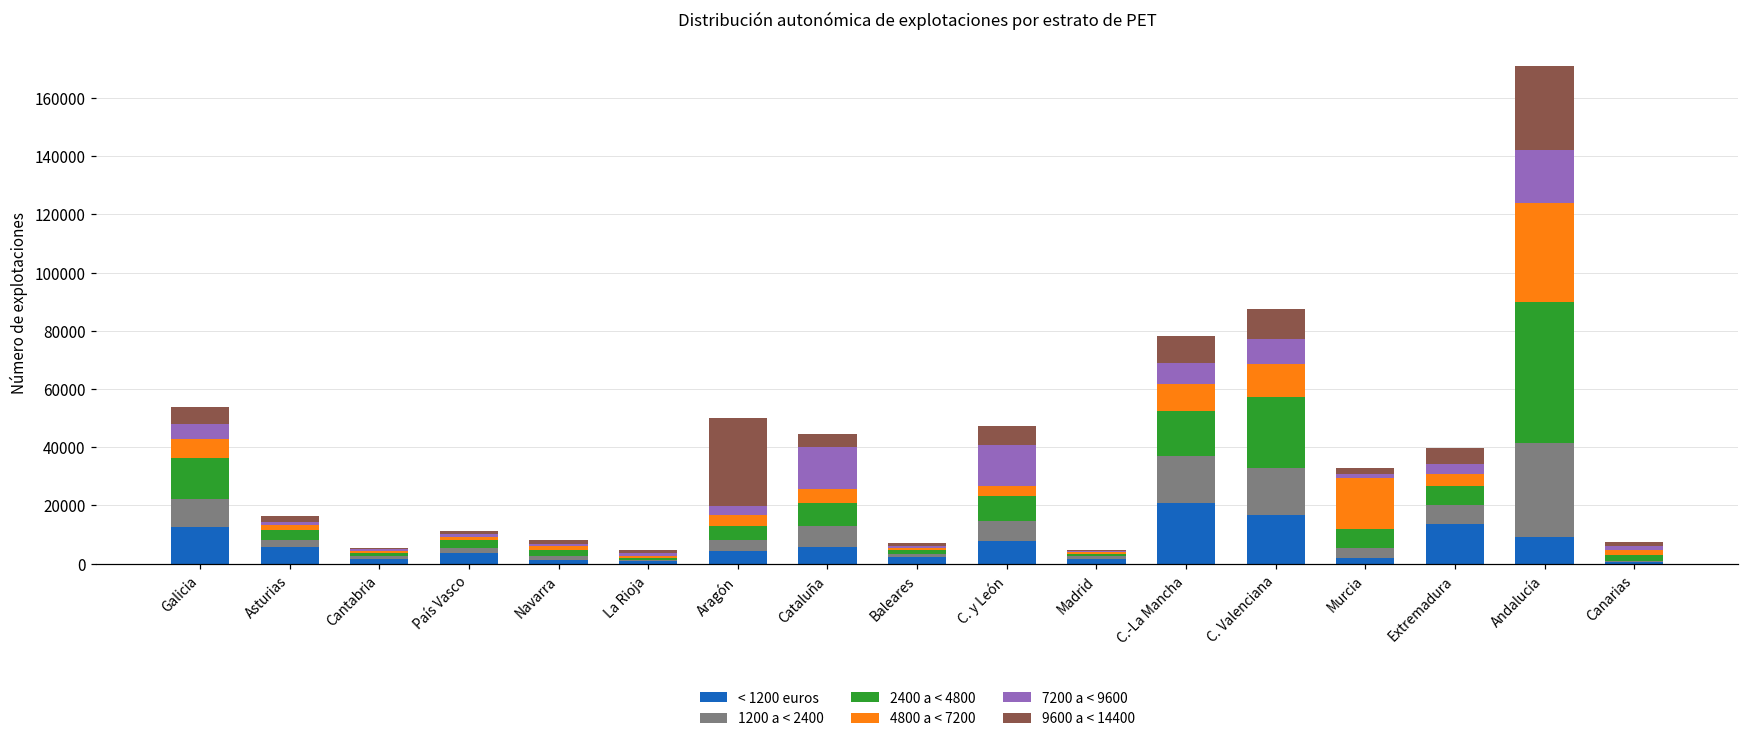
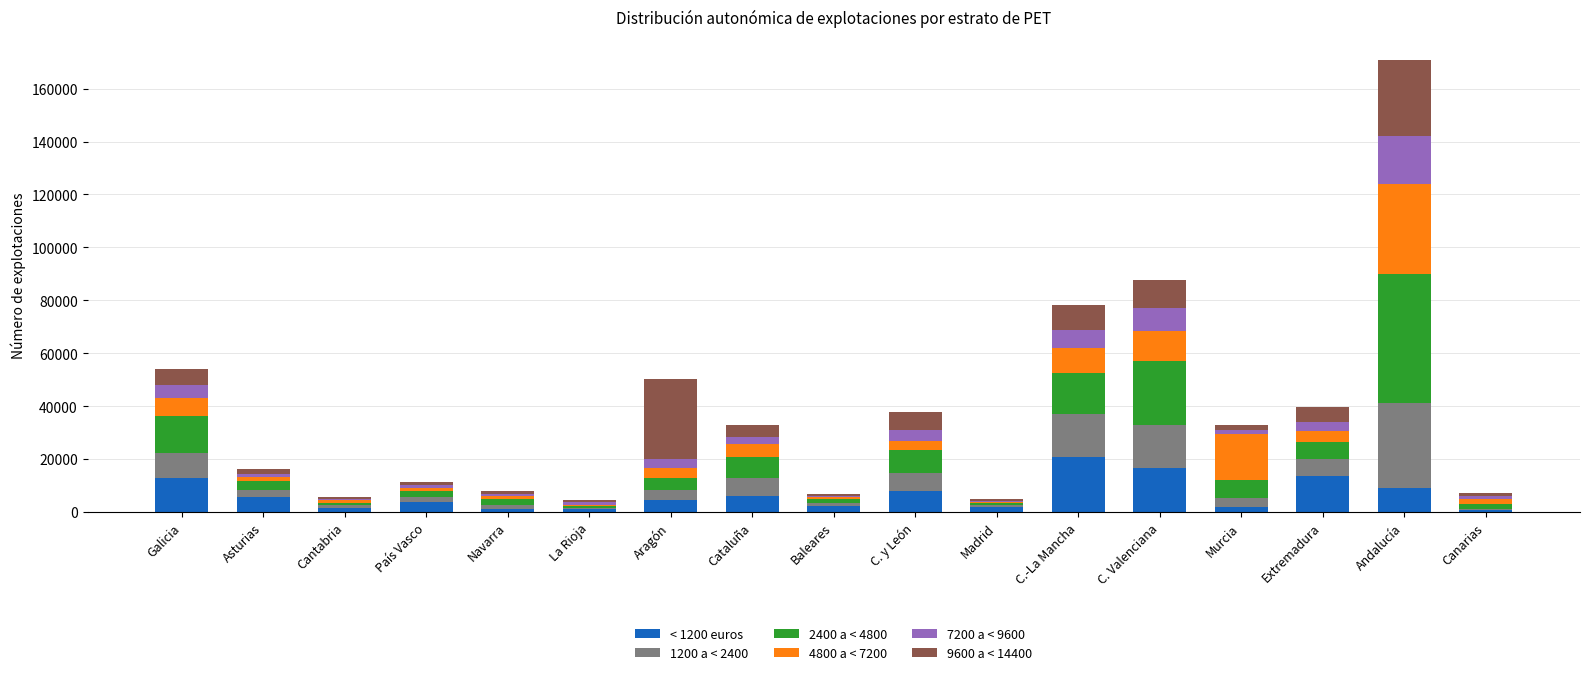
7200 a < 9600, Cataluña: 15000 -> 3000
7200 a < 9600, C. y León: 14000 -> 4000
